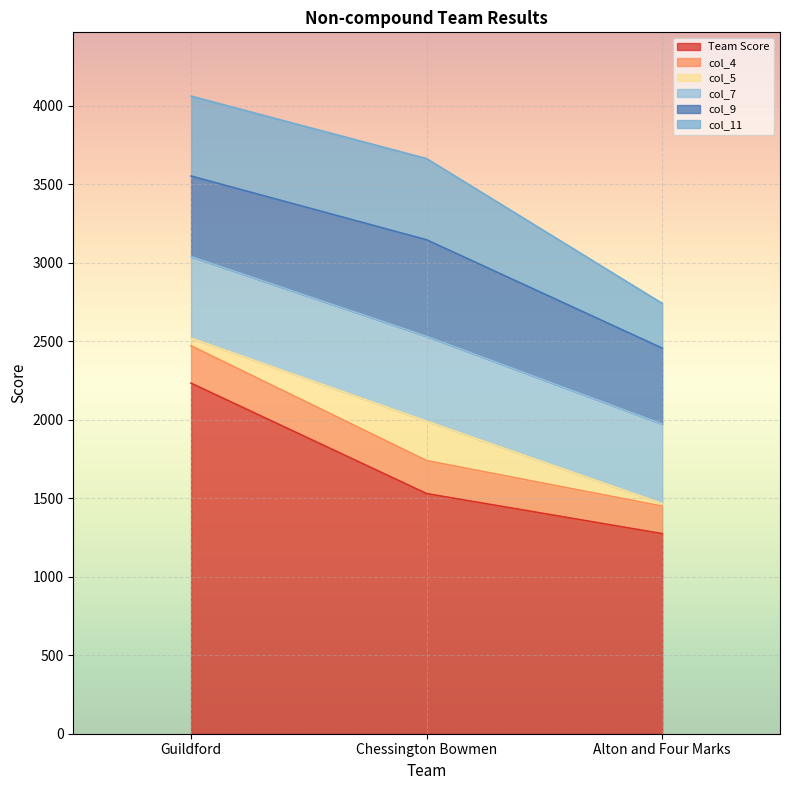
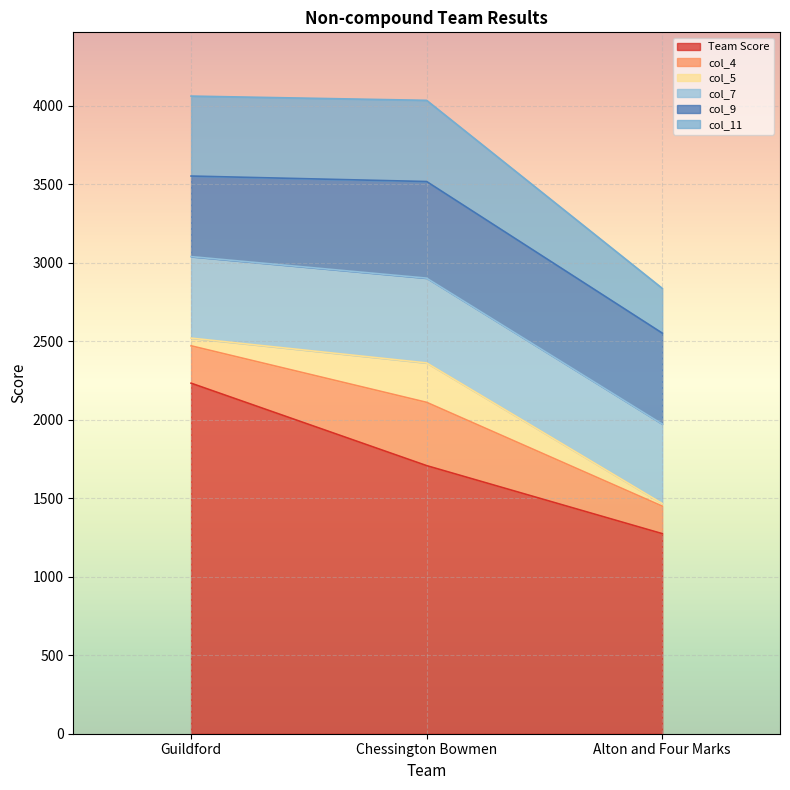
Team Score, Chessington Bowmen: 1530 -> 1710
col_4, Chessington Bowmen: 210 -> 400
col_9, Alton and Four Marks: 480 -> 580
